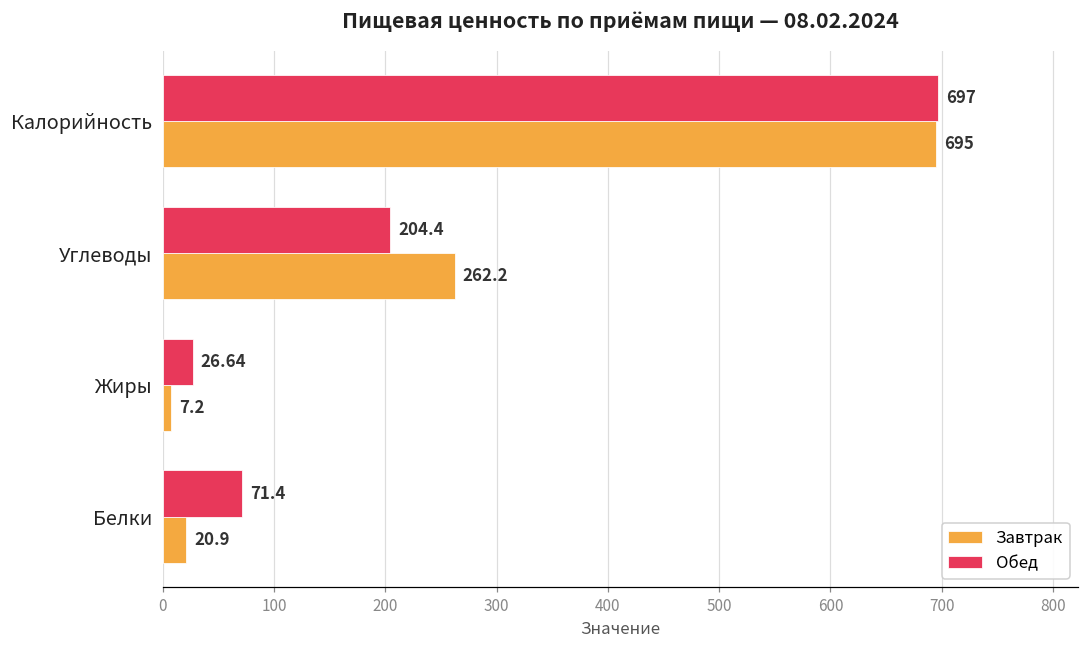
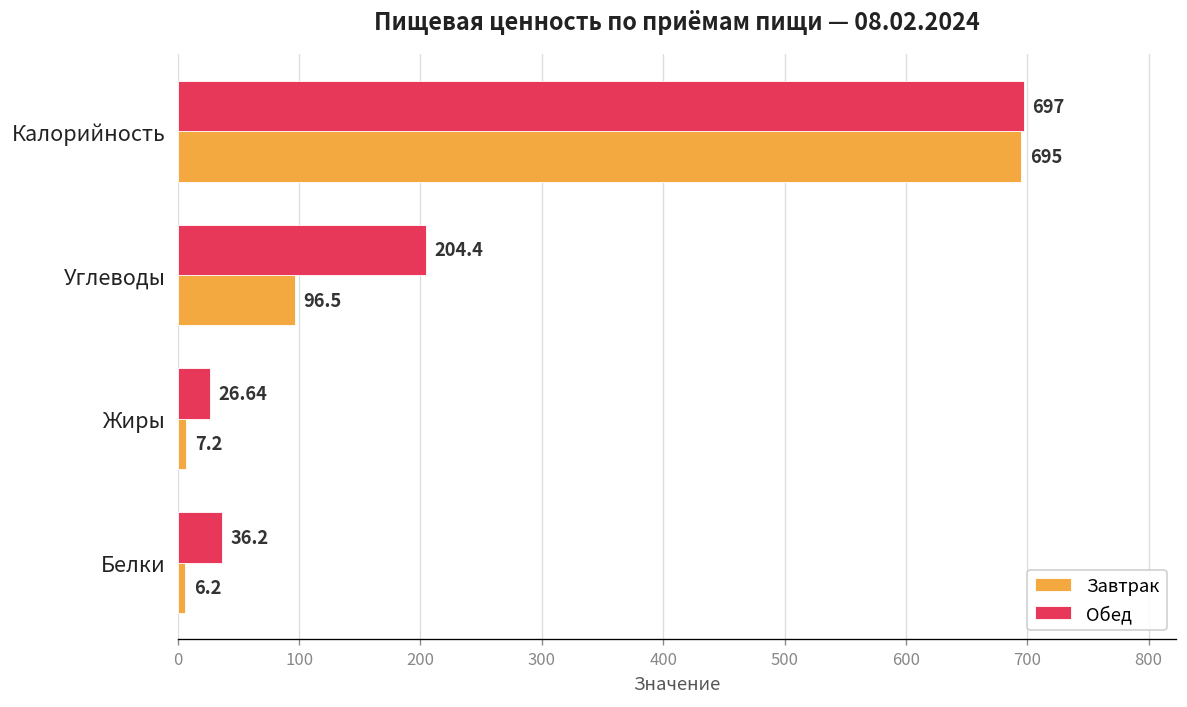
Завтрак, Углеводы: 262.2 -> 96.5
Обед, Белки: 71.4 -> 36.2
Завтрак, Белки: 20.9 -> 6.2
